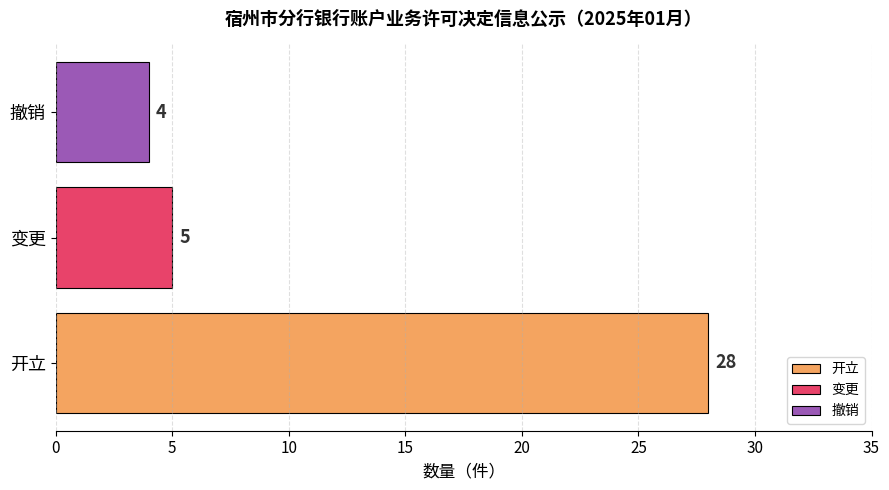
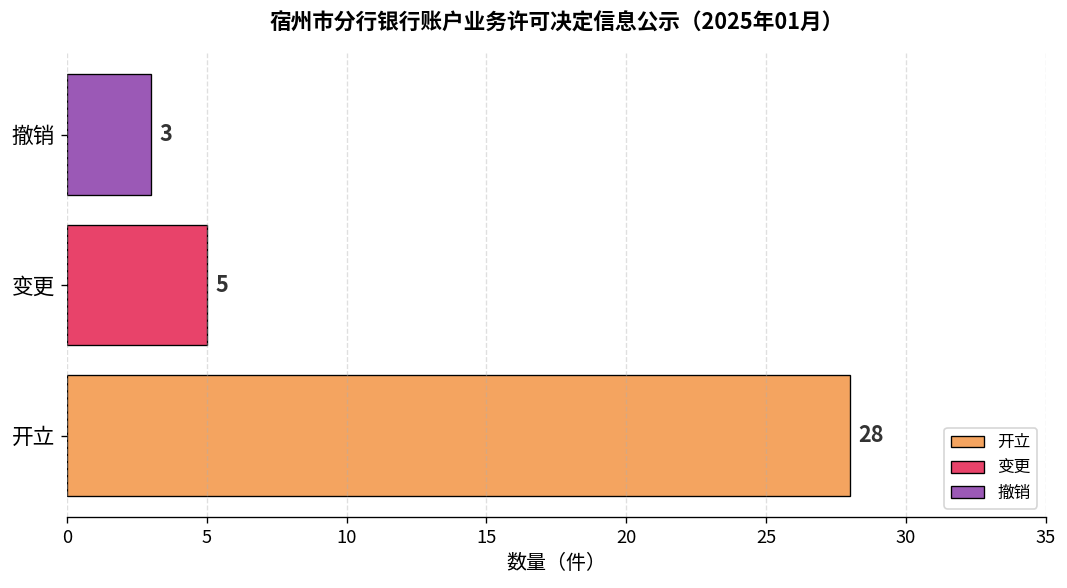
撤销: 4 -> 3
